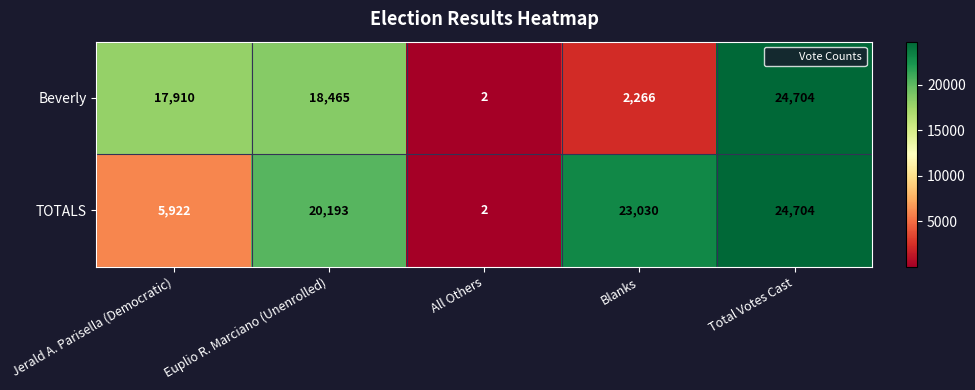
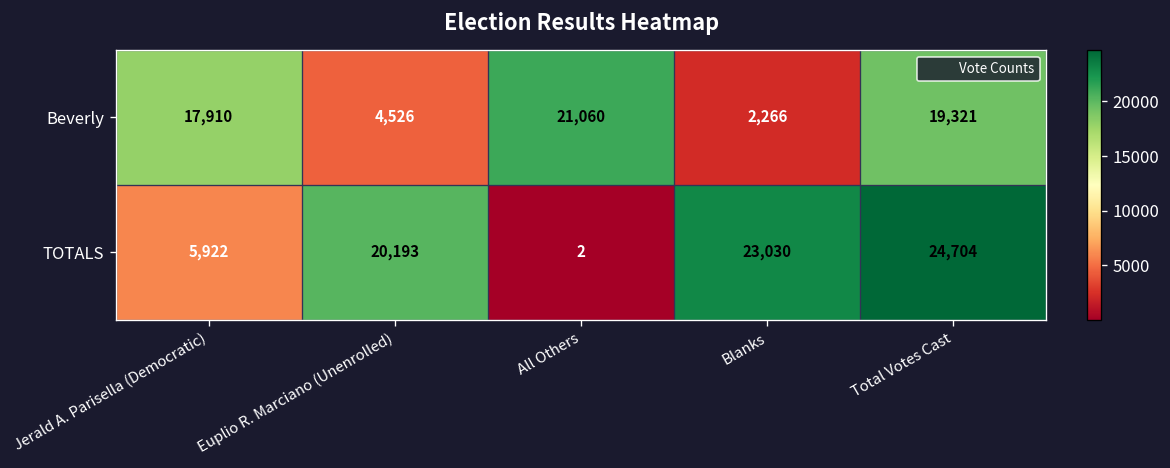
Beverly, Euplio R. Marciano (Unenrolled): 18,465 -> 4,526
Beverly, All Others: 2 -> 21,060
Beverly, Total Votes Cast: 24,704 -> 19,321
